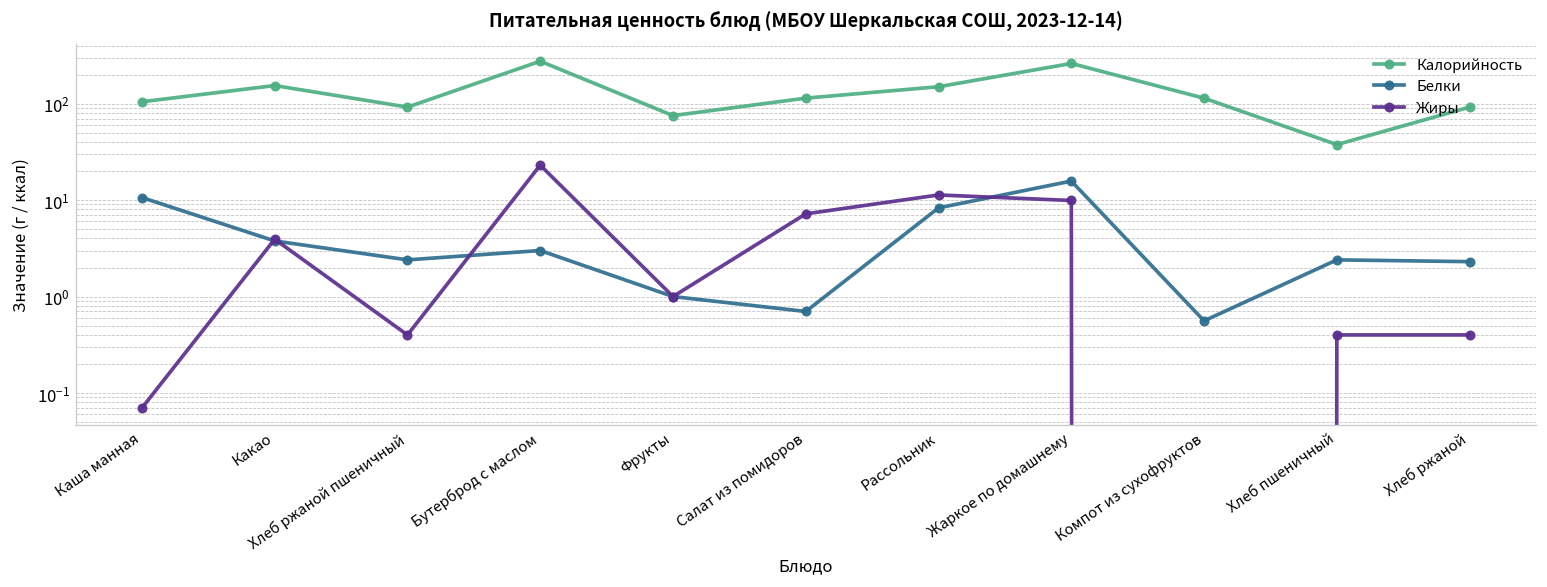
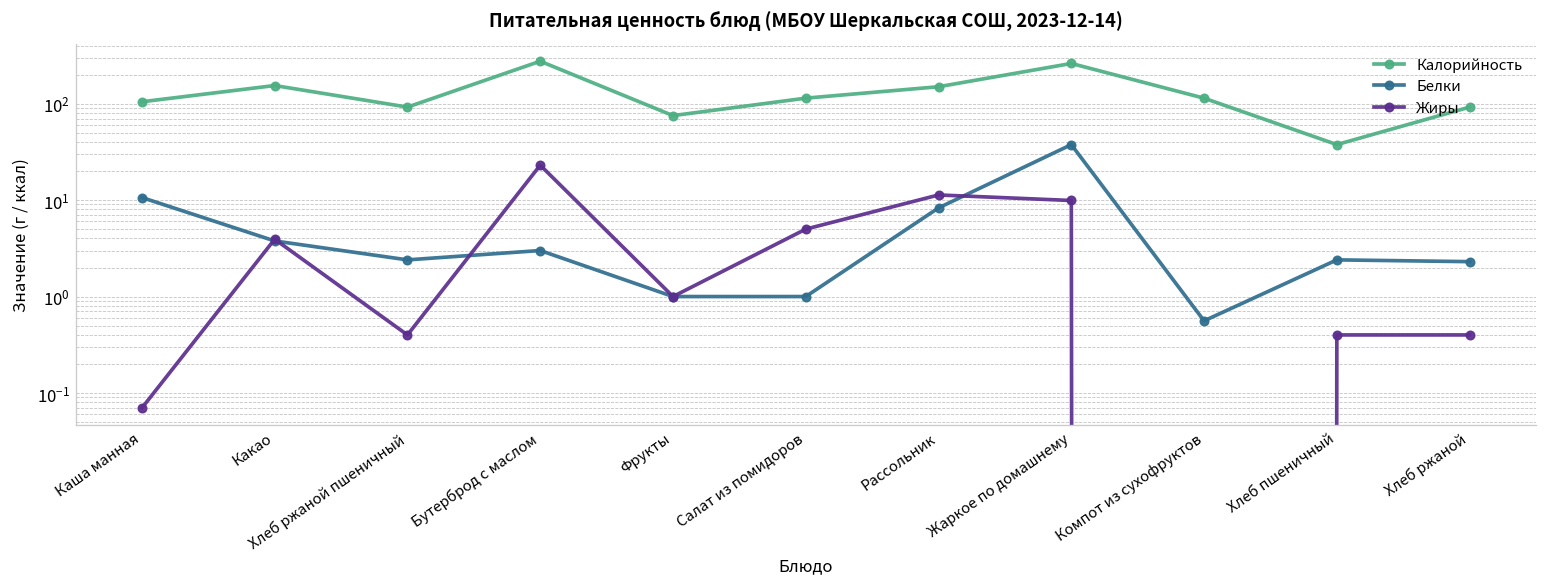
Белки, Салат из помидоров: 0.7 -> 1.0
Жиры, Салат из помидоров: 7 -> 5
Белки, Жаркое по домашнему: 16 -> 40
